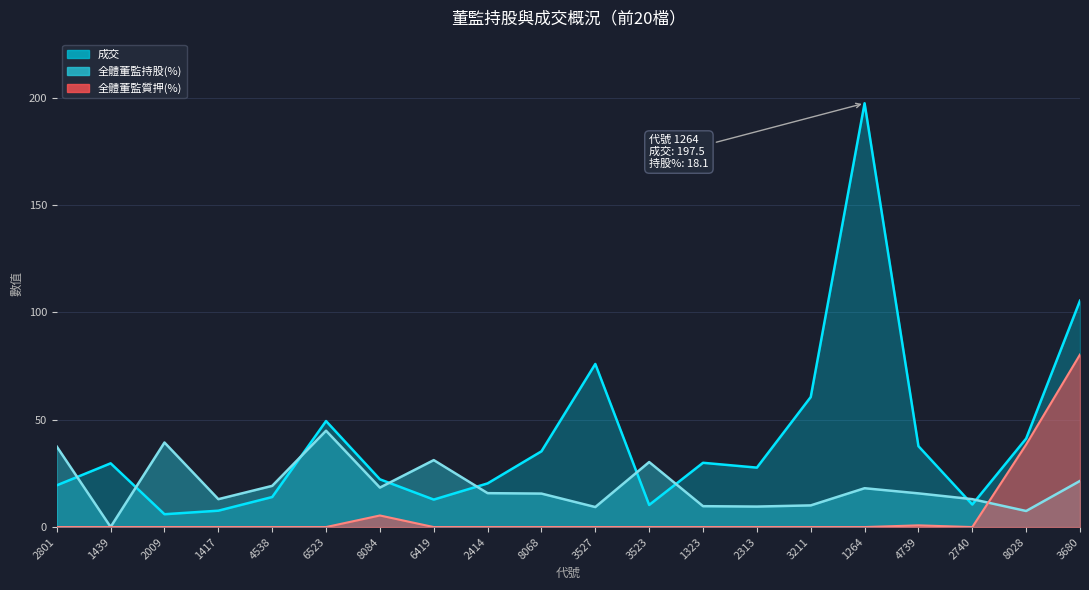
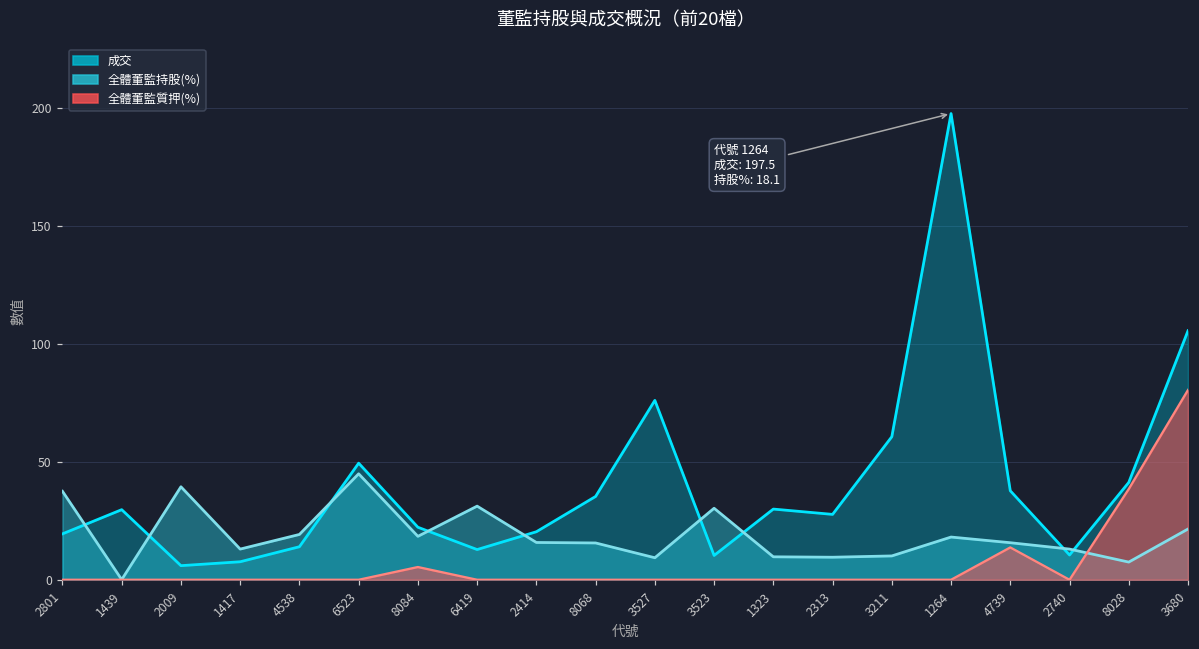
全體董監質押(%), 4739: 1 -> 14
